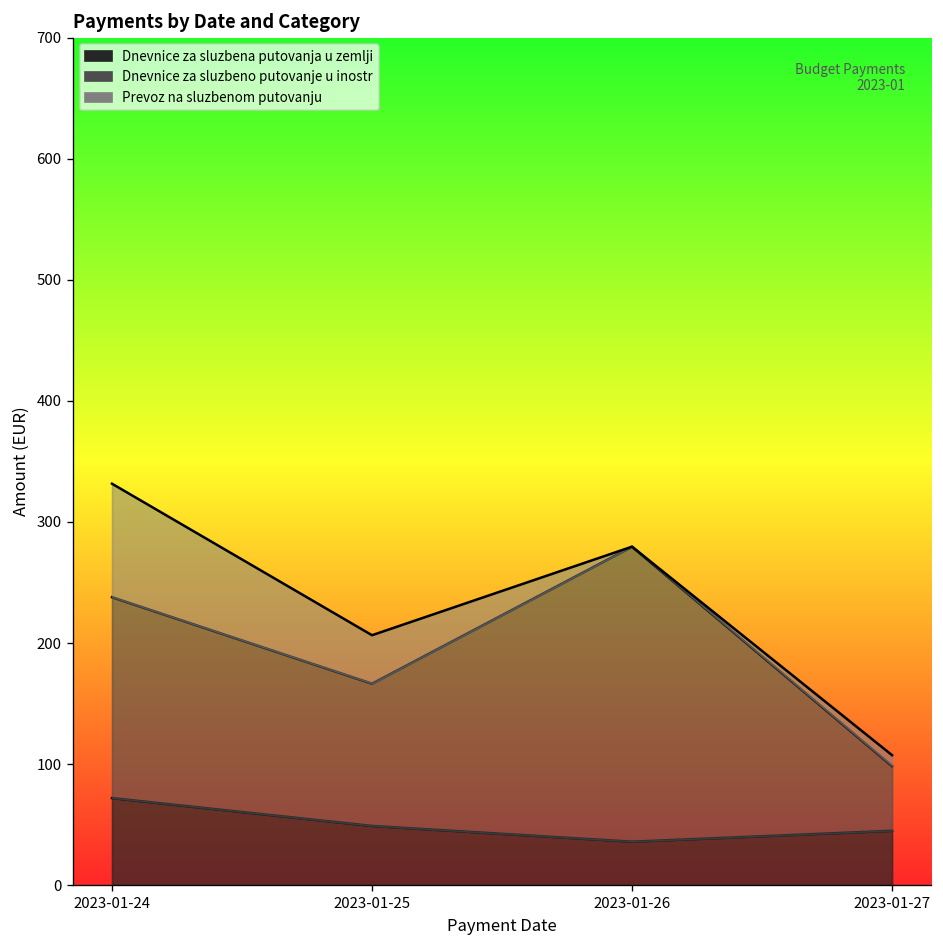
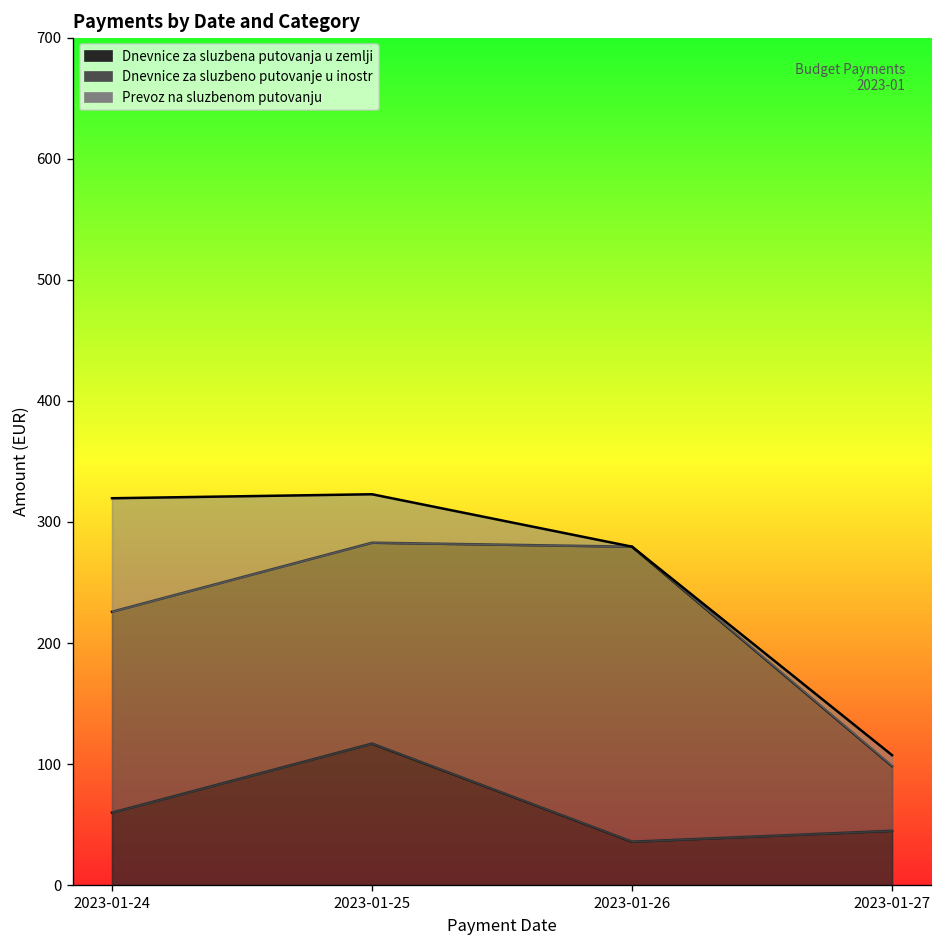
Dnevnice za sluzbena putovanja u zemlji, 2023-01-24: 72 -> 60
Dnevnice za sluzbena putovanja u zemlji, 2023-01-25: 49 -> 117
Dnevnice za sluzbeno putovanje u inostr, 2023-01-25: 118 -> 166
